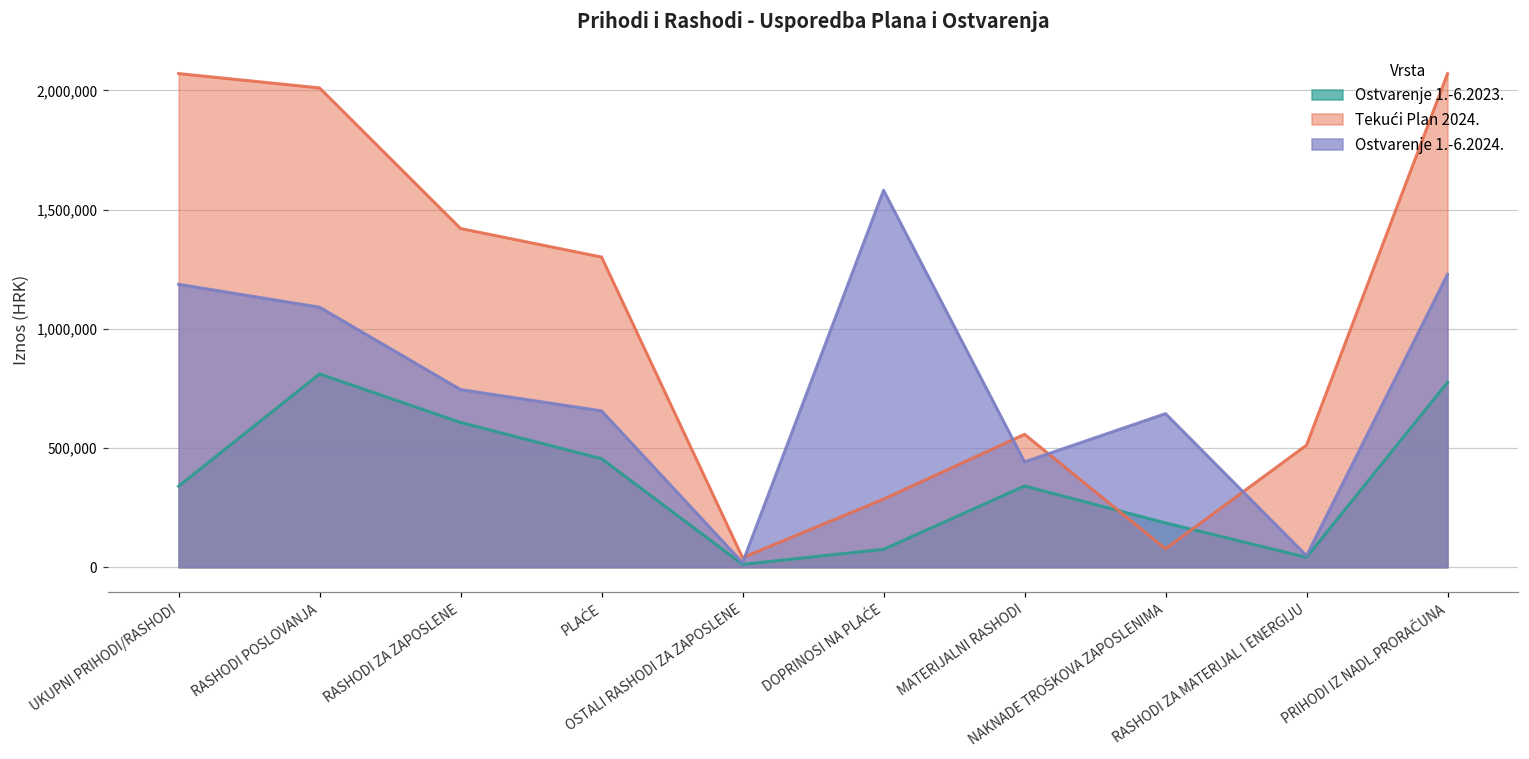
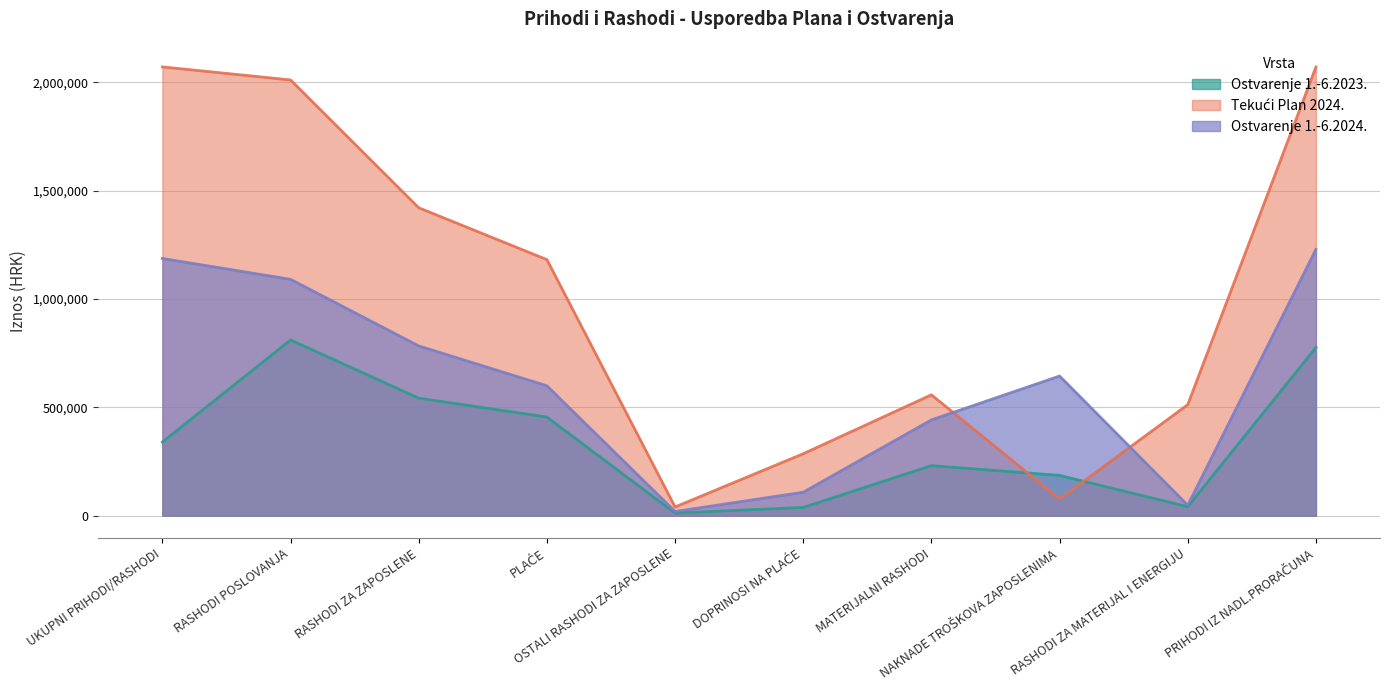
Ostvarenje 1.-6.2023., RASHODI ZA ZAPOSLENE: 610,000 -> 540,000
Ostvarenje 1.-6.2024., RASHODI ZA ZAPOSLENE: 750,000 -> 780,000
Tekući Plan 2024., PLAĆE: 1,300,000 -> 1,180,000
Ostvarenje 1.-6.2024., PLAĆE: 660,000 -> 600,000
Ostvarenje 1.-6.2023., DOPRINOSI NA PLAĆE: 80,000 -> 40,000
Ostvarenje 1.-6.2024., DOPRINOSI NA PLAĆE: 1,580,000 -> 110,000
Ostvarenje 1.-6.2023., MATERIJALNI RASHODI: 340,000 -> 230,000
